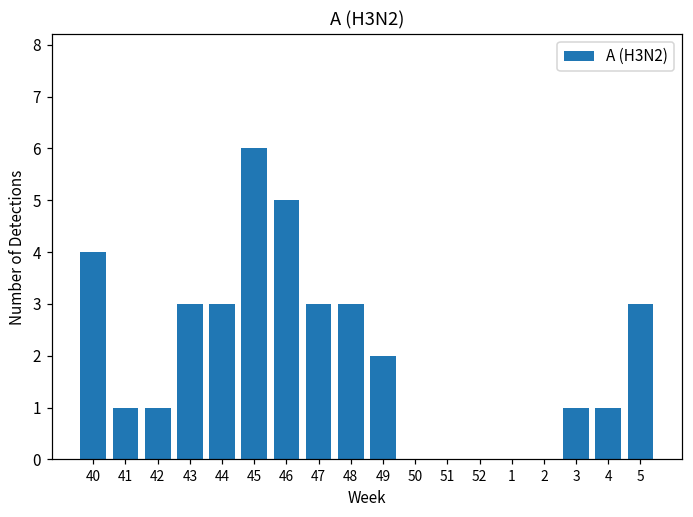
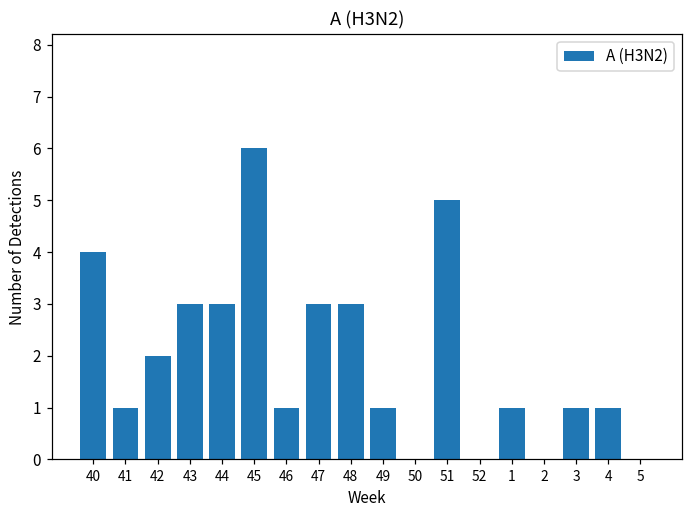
42: 1 -> 2
46: 5 -> 1
49: 2 -> 1
51: 0 -> 5
1: 0 -> 1
5: 3 -> 0
